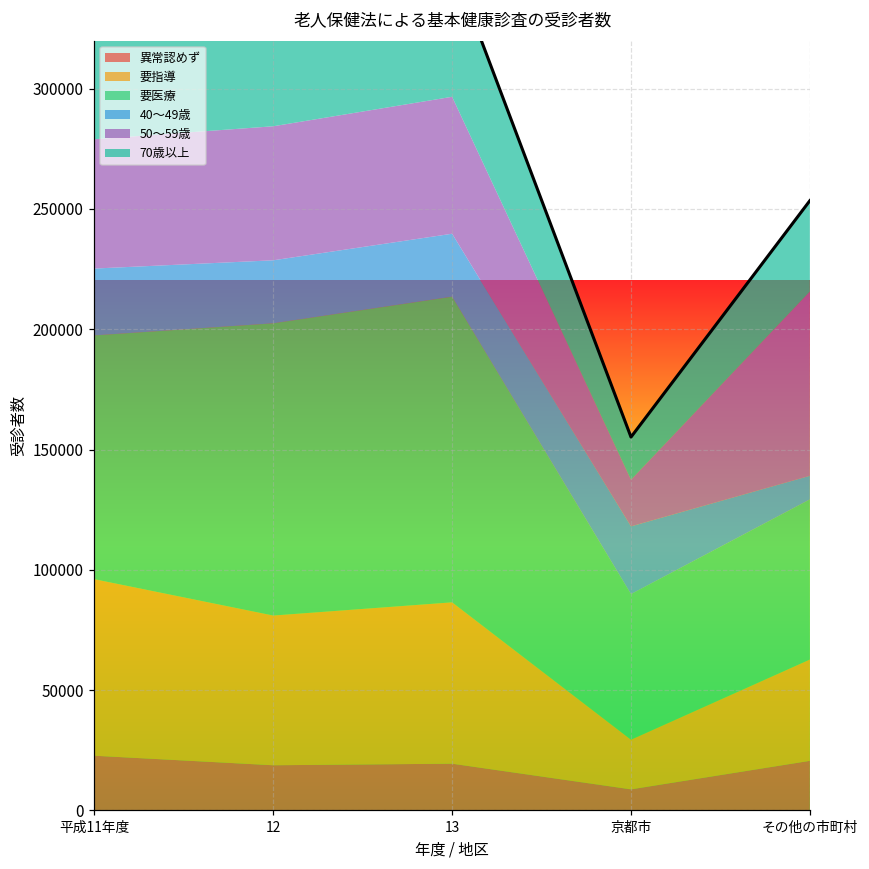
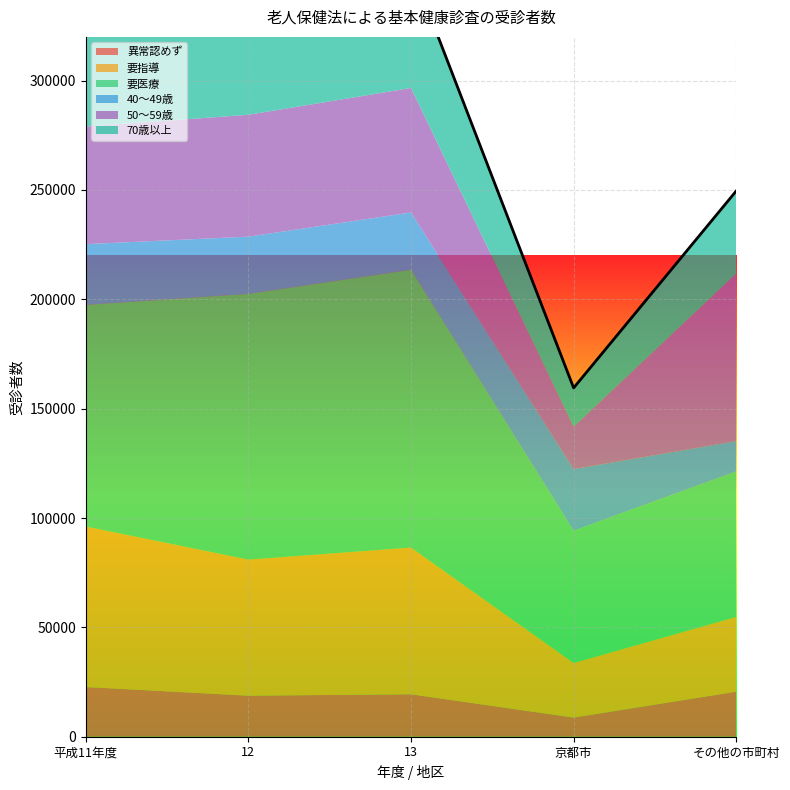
要指導, 京都市: 21000 -> 25000
要指導, その他の市町村: 42000 -> 34000
40～49歳, その他の市町村: 10000 -> 14000
